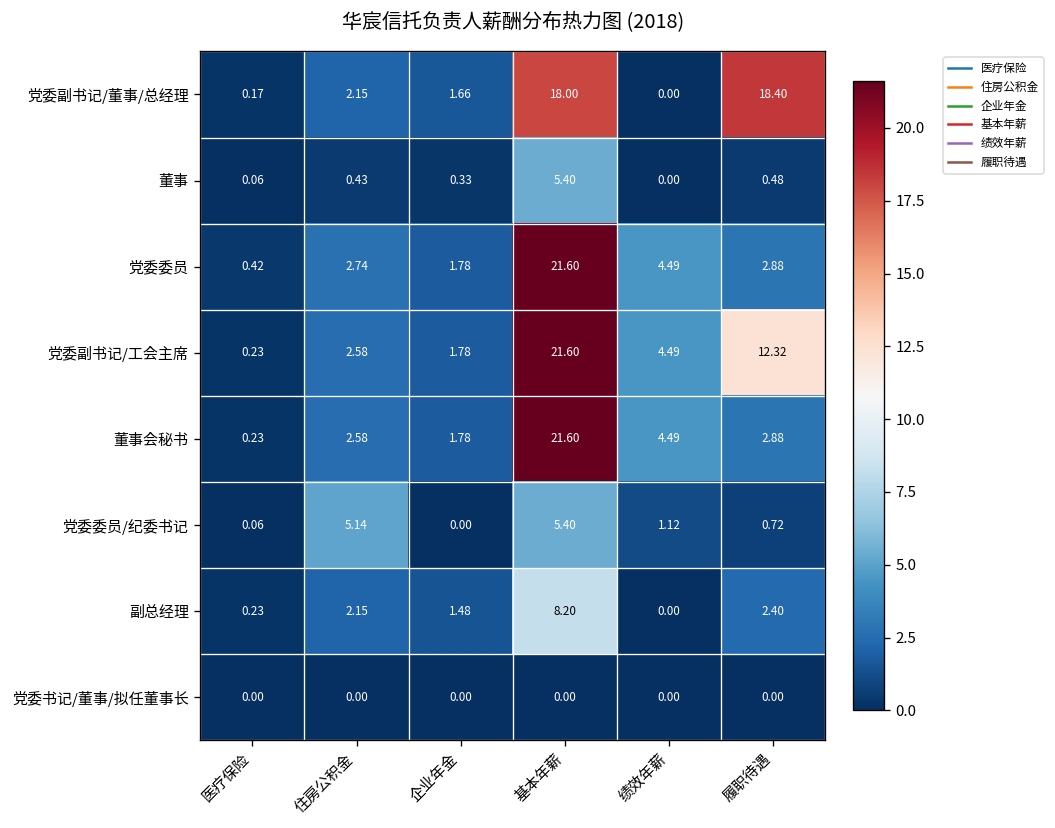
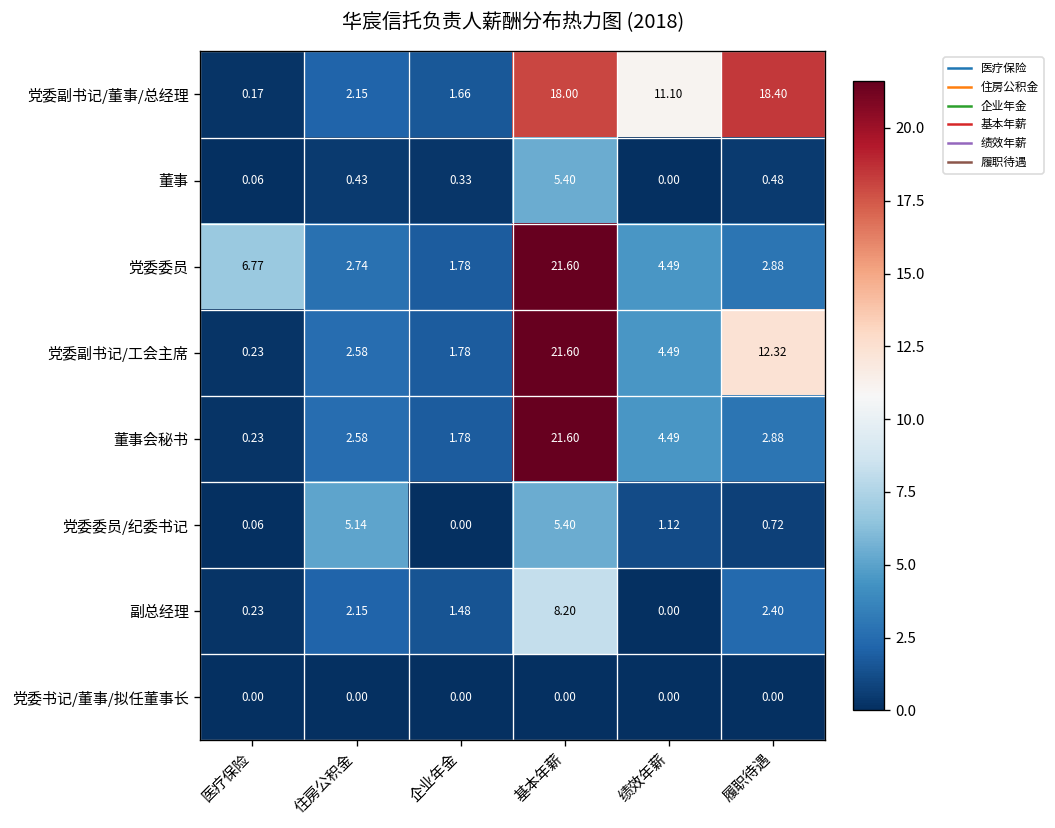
党委副书记/董事/总经理, 绩效年薪: 0.00 -> 11.10
党委委员, 医疗保险: 0.42 -> 6.77
